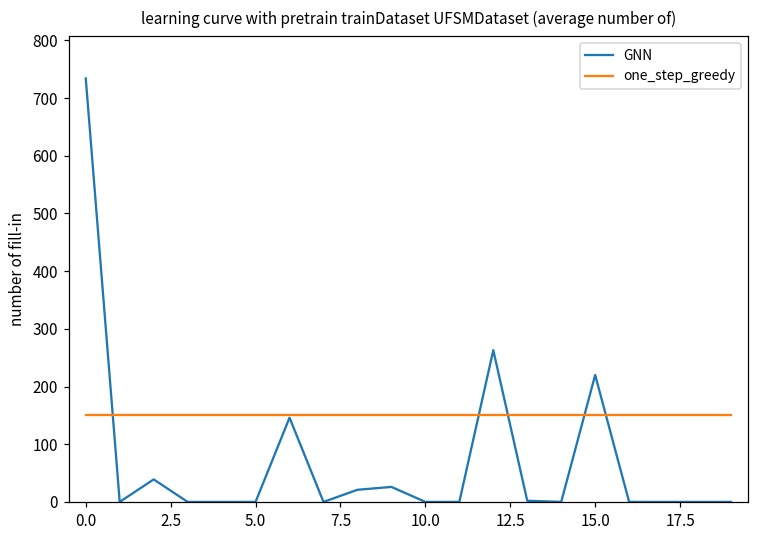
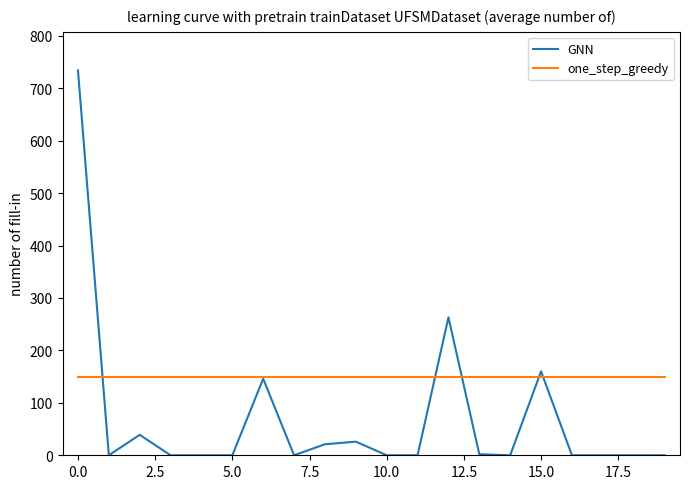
GNN, 15.0: 220 -> 160
